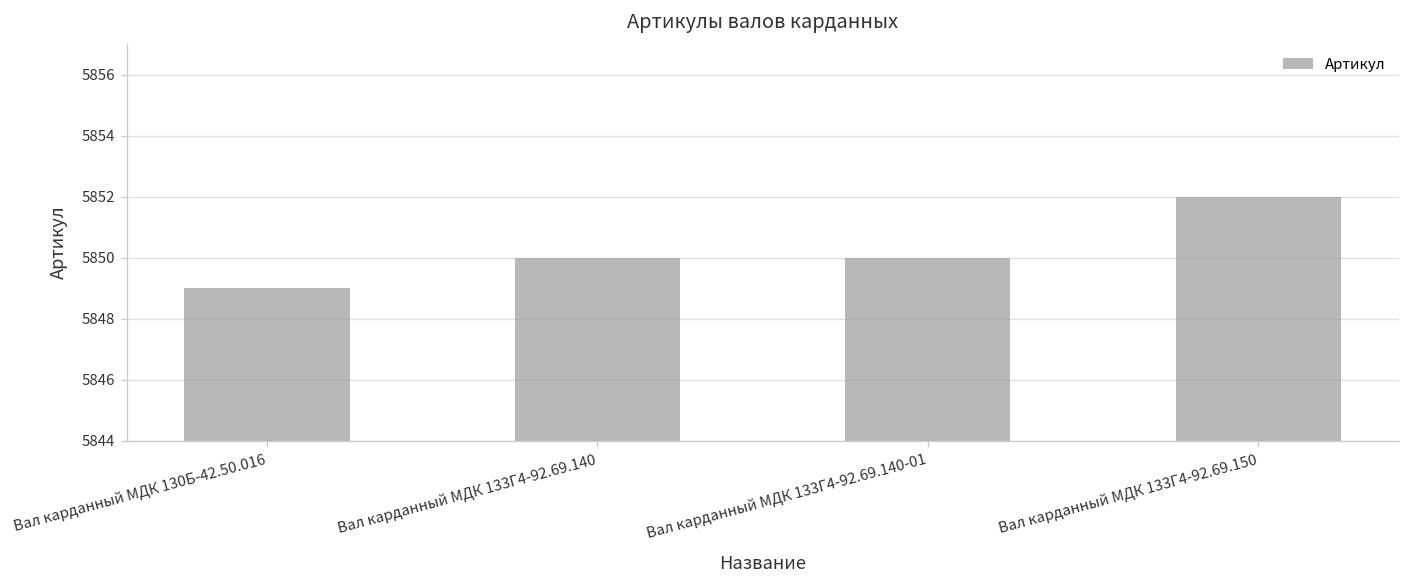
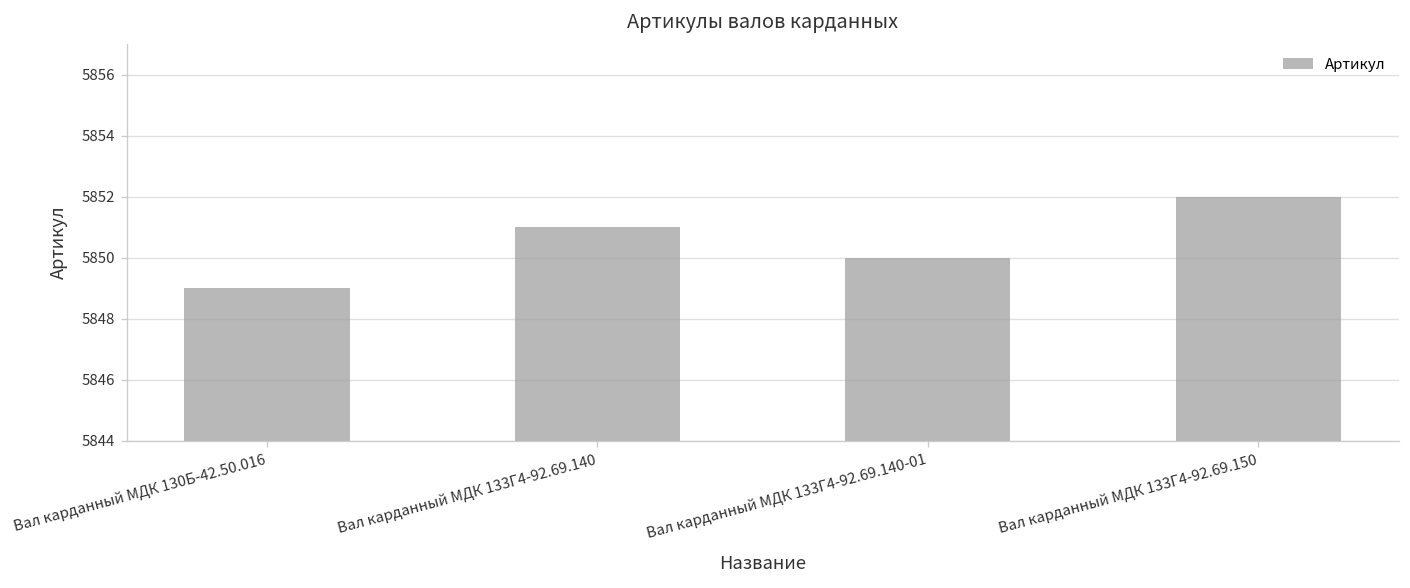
Вал карданный МДК 133Г4-92.69.140: 5850 -> 5851
